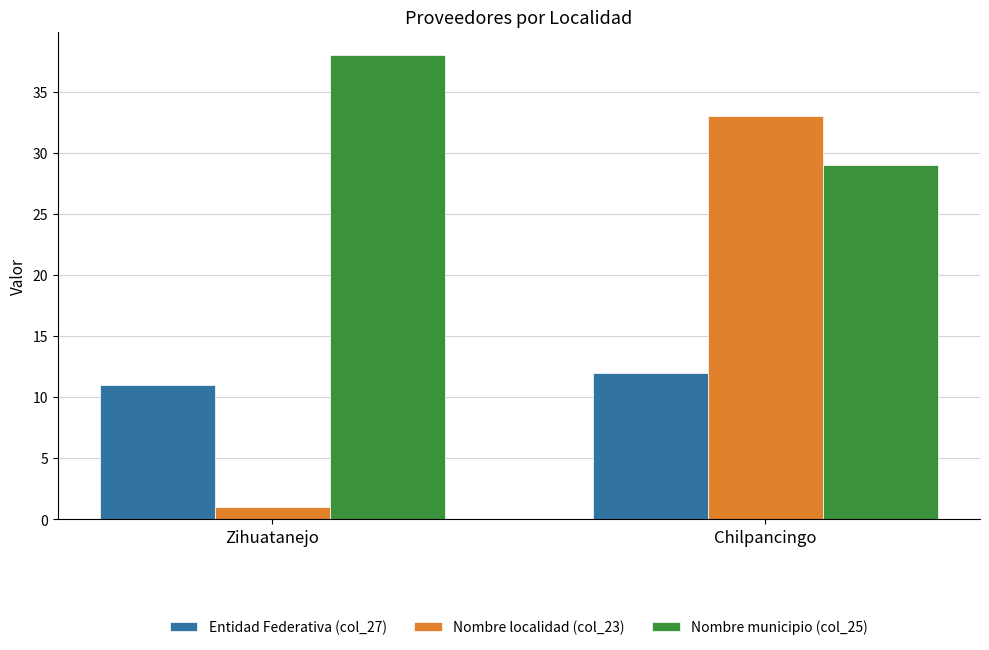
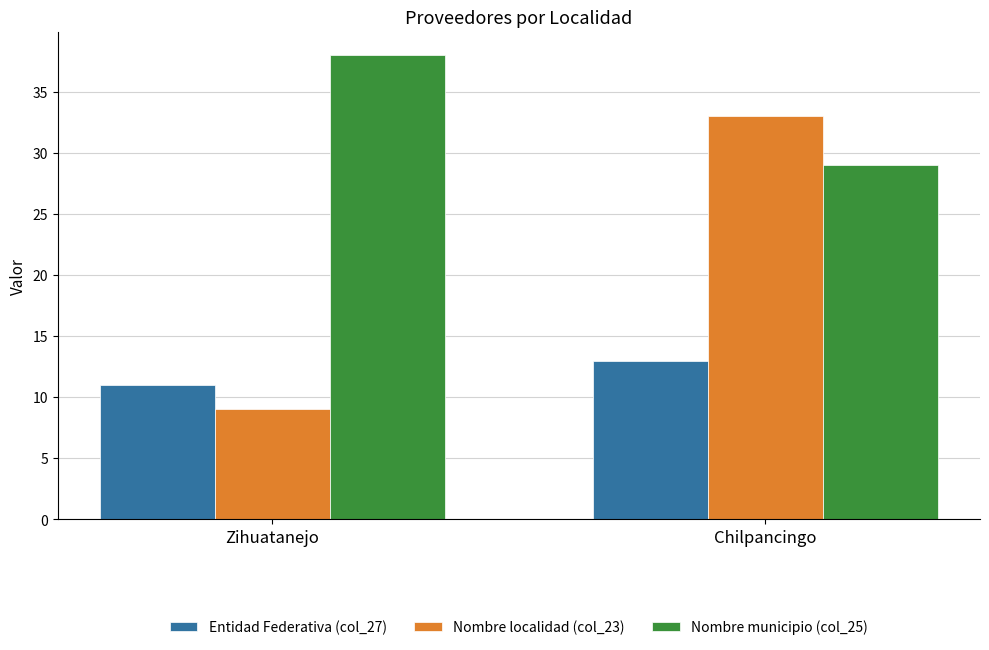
Nombre localidad (col_23), Zihuatanejo: 1 -> 9
Entidad Federativa (col_27), Chilpancingo: 12 -> 13
